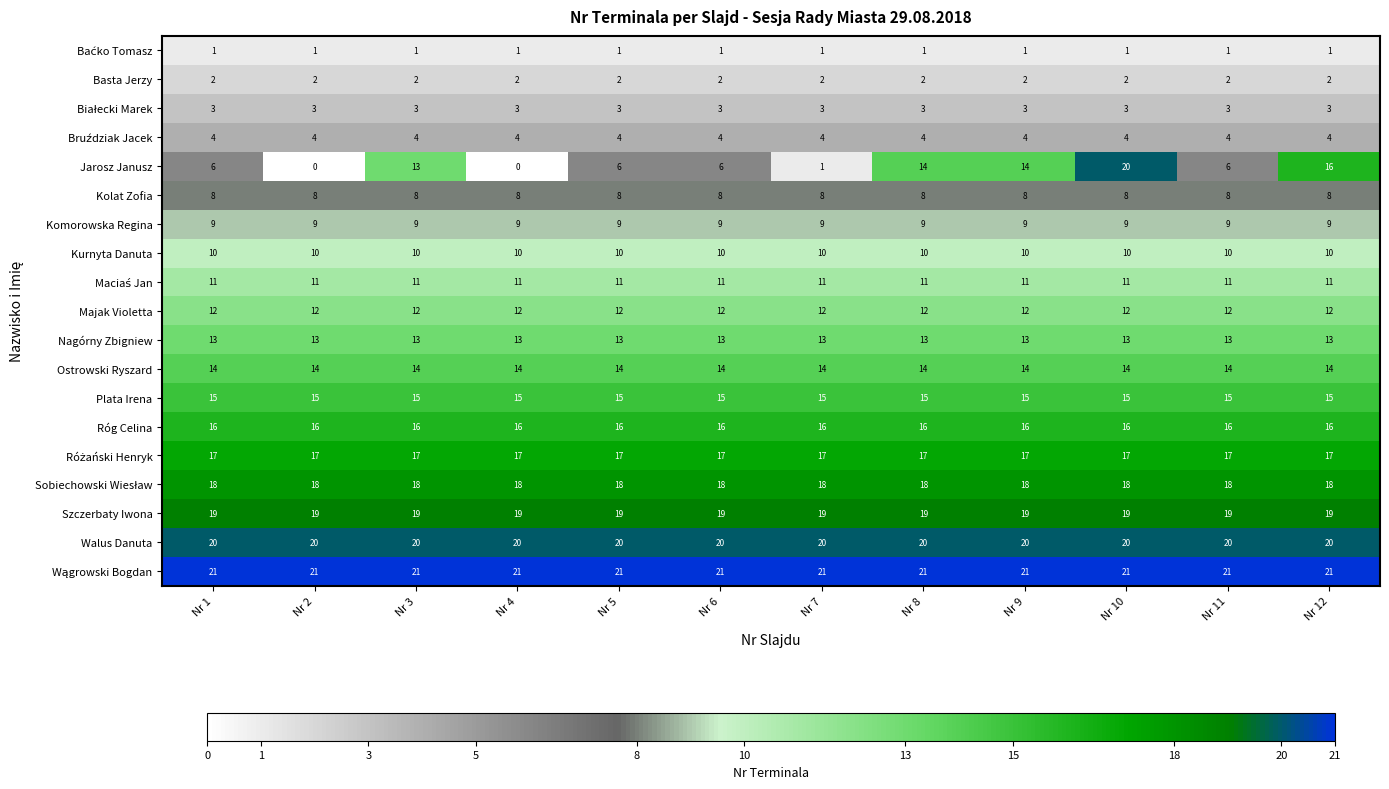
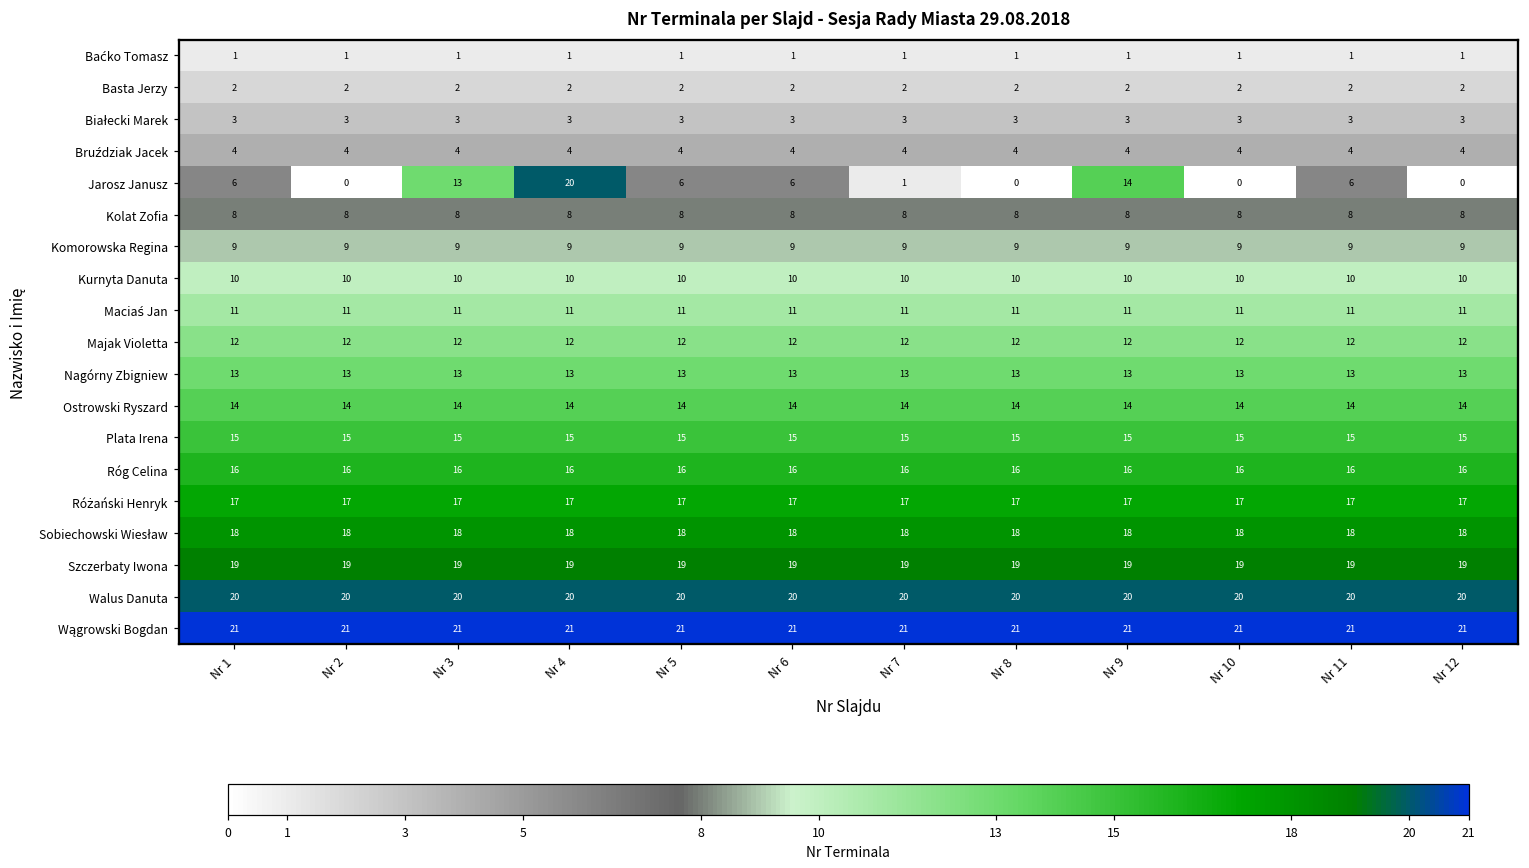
Jarosz Janusz, Nr 4: 0 -> 20
Jarosz Janusz, Nr 8: 14 -> 0
Jarosz Janusz, Nr 10: 20 -> 0
Jarosz Janusz, Nr 12: 16 -> 0
